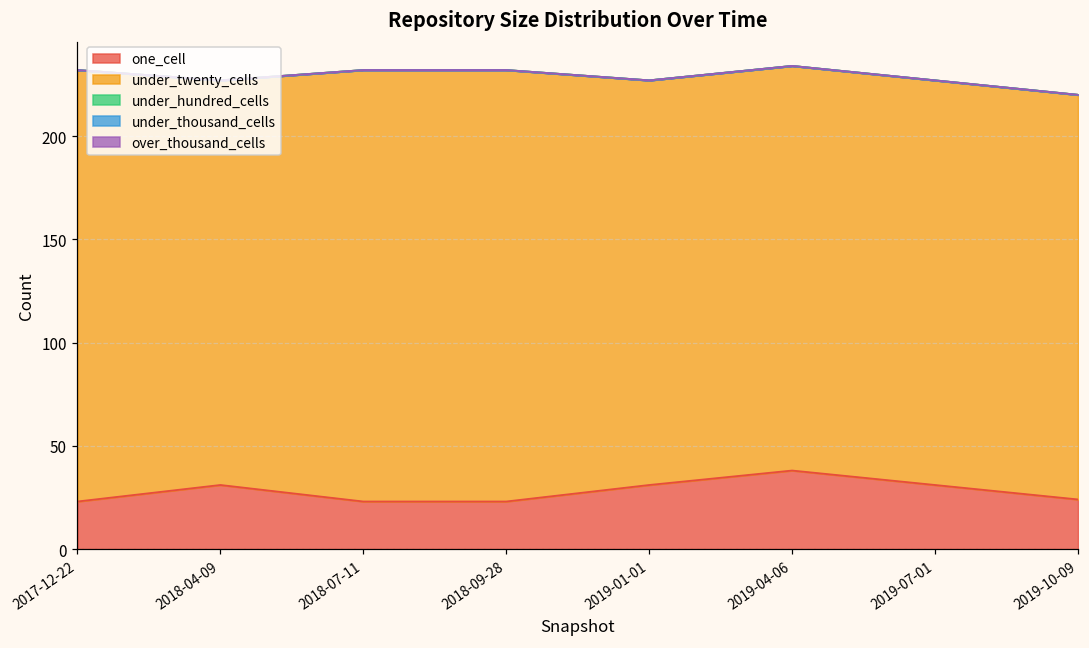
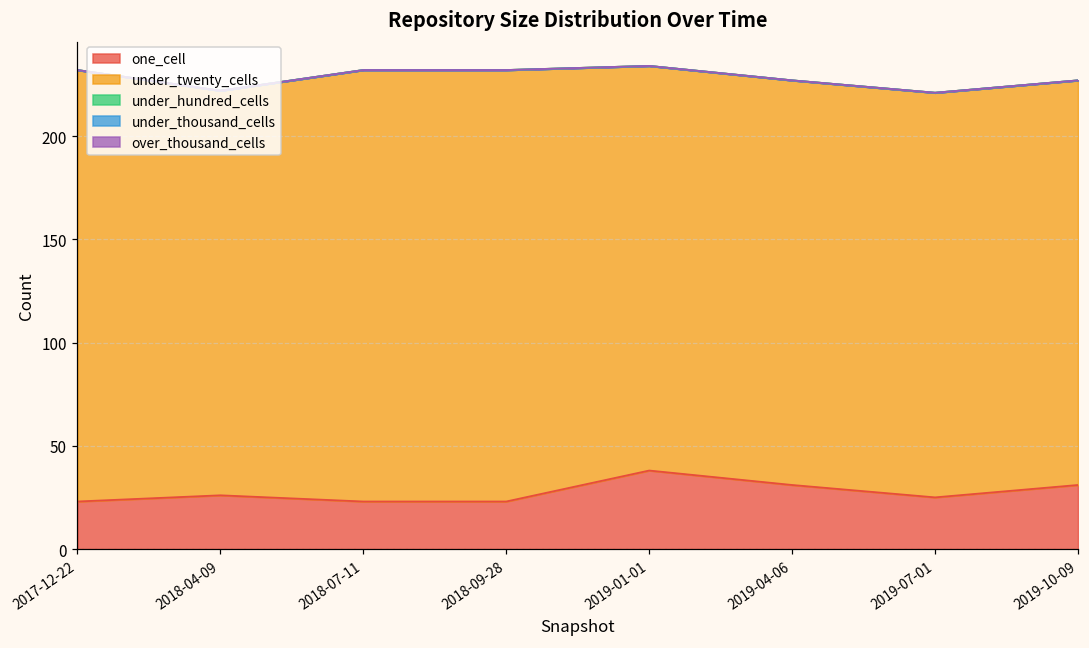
one_cell, 2018-04-09: 31 -> 26
one_cell, 2019-01-01: 31 -> 38
one_cell, 2019-04-06: 38 -> 31
one_cell, 2019-07-01: 31 -> 25
one_cell, 2019-10-09: 24 -> 31
